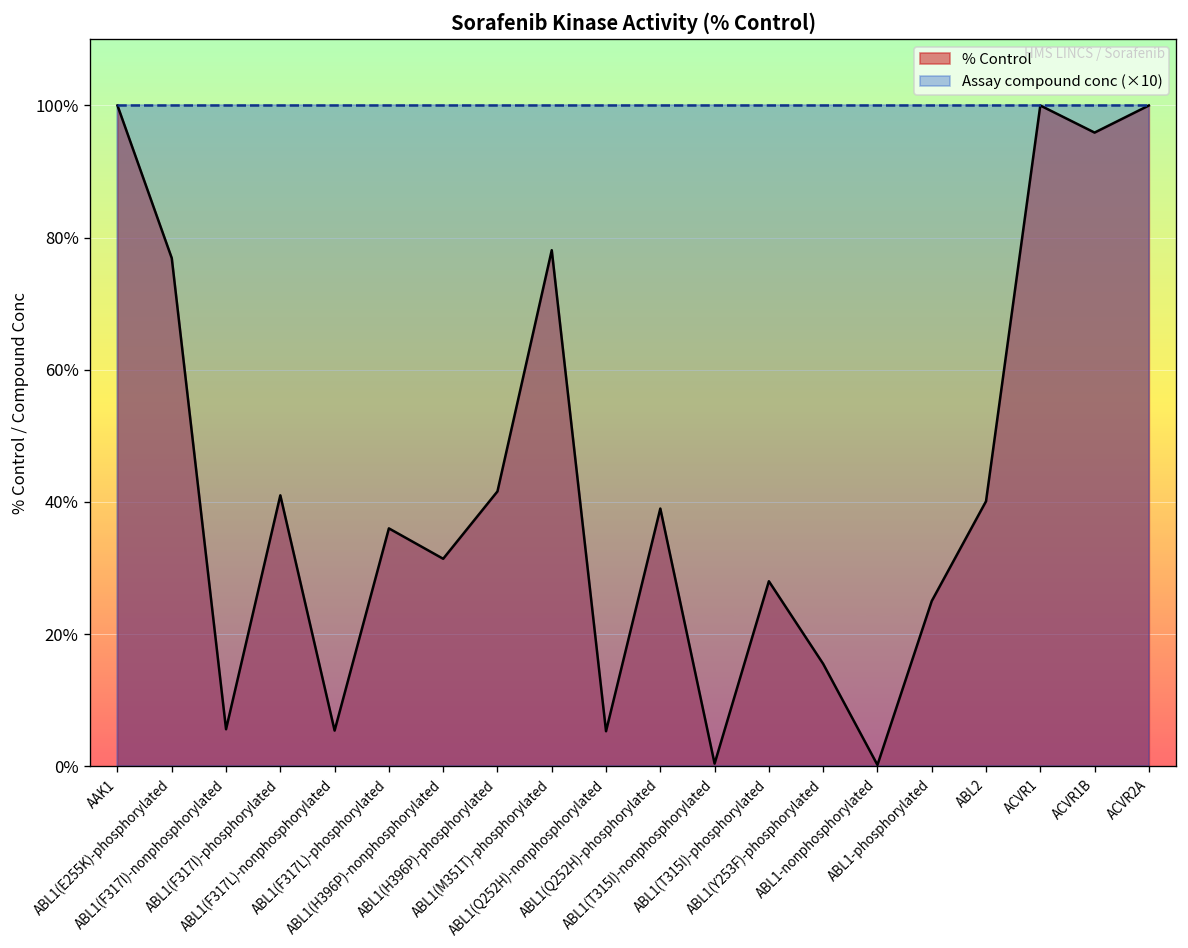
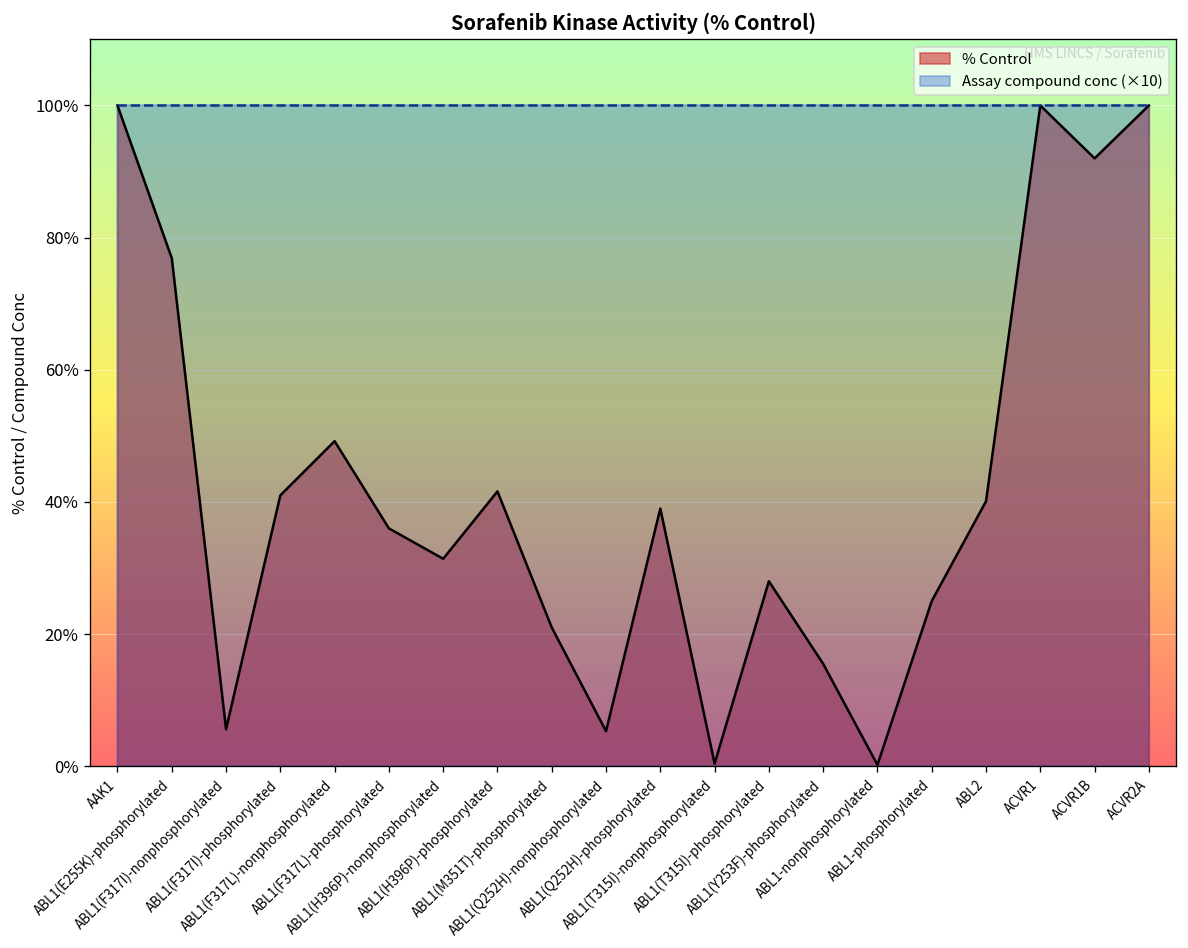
% Control, ABL1(F317L)-nonphosphorylated: 5% -> 49%
% Control, ABL1(M351T)-phosphorylated: 78% -> 21%
% Control, ACVR1B: 96% -> 92%
